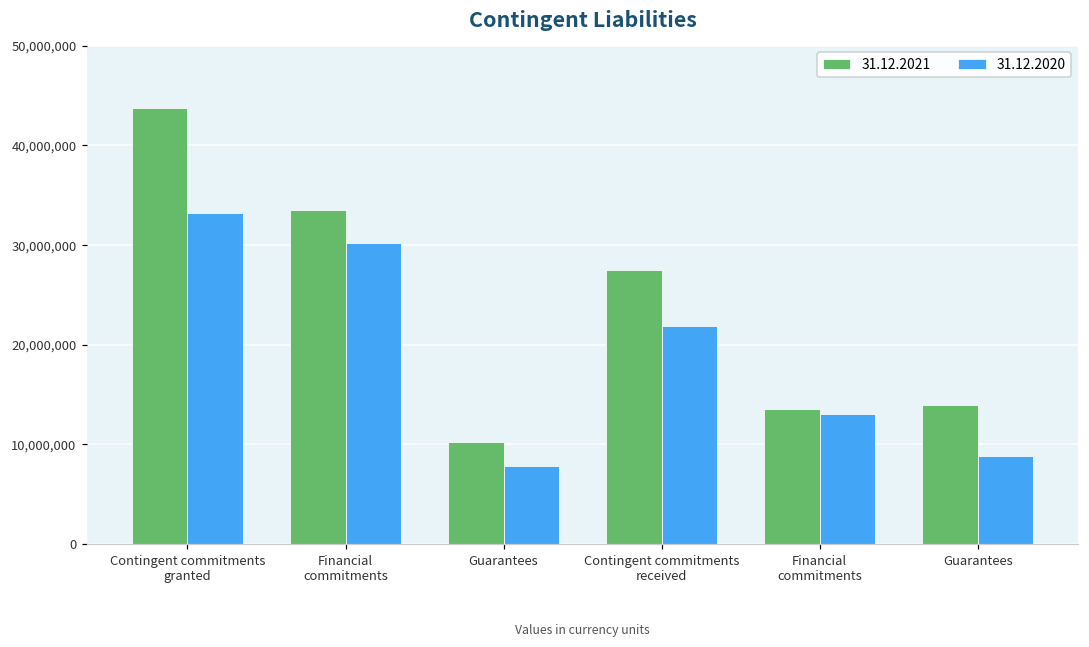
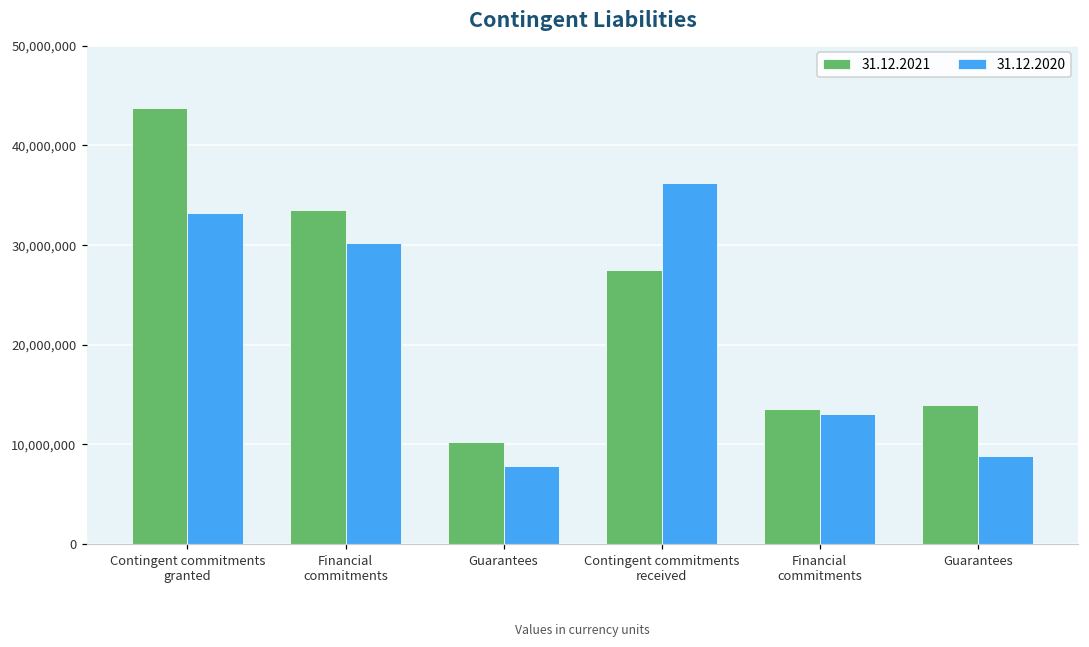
31.12.2020, Contingent commitments received: 22,000,000 -> 36,000,000
